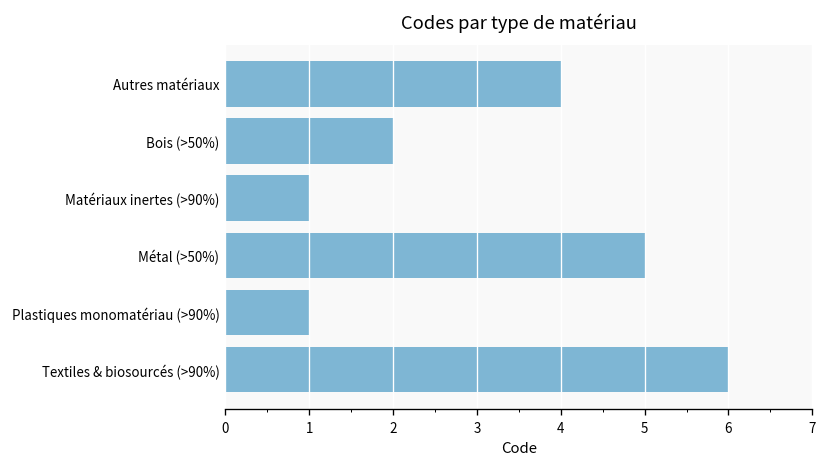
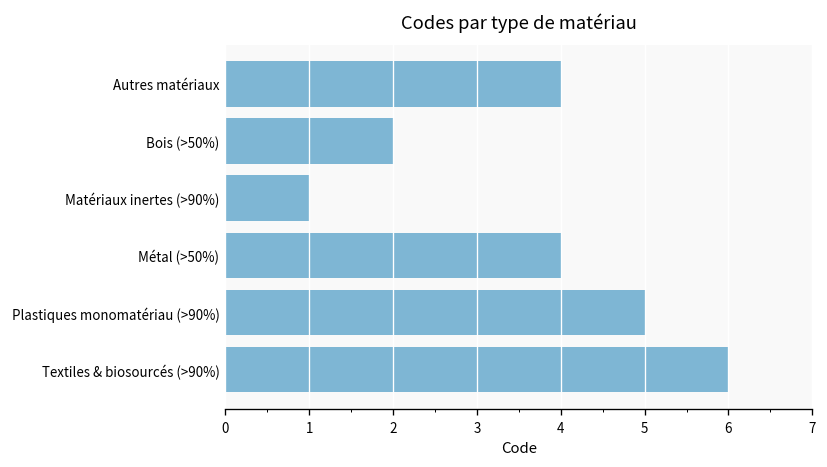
Métal (>50%): 5 -> 4
Plastiques monomatériau (>90%): 1 -> 5
